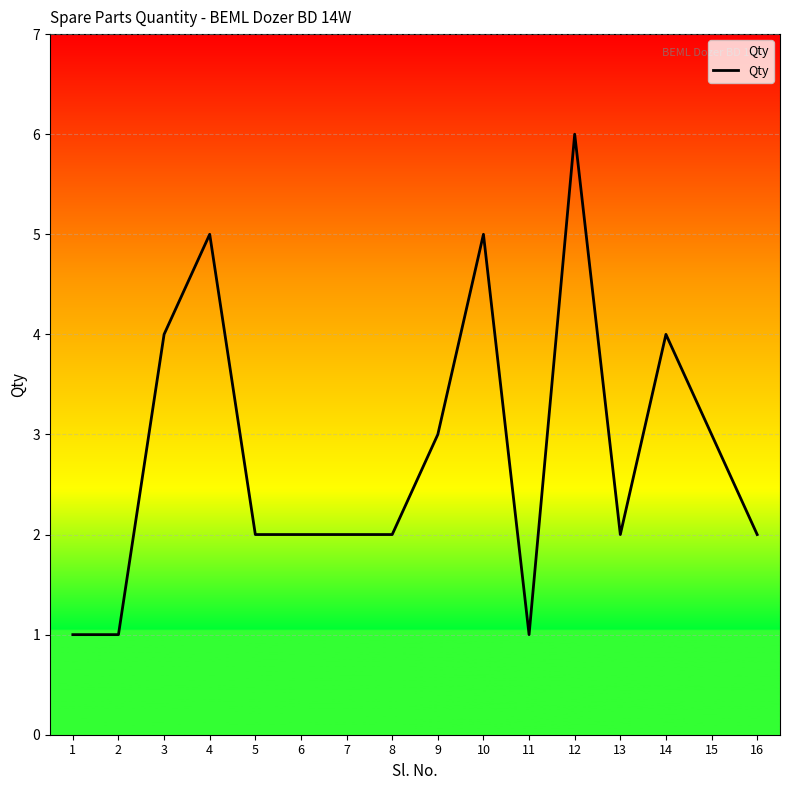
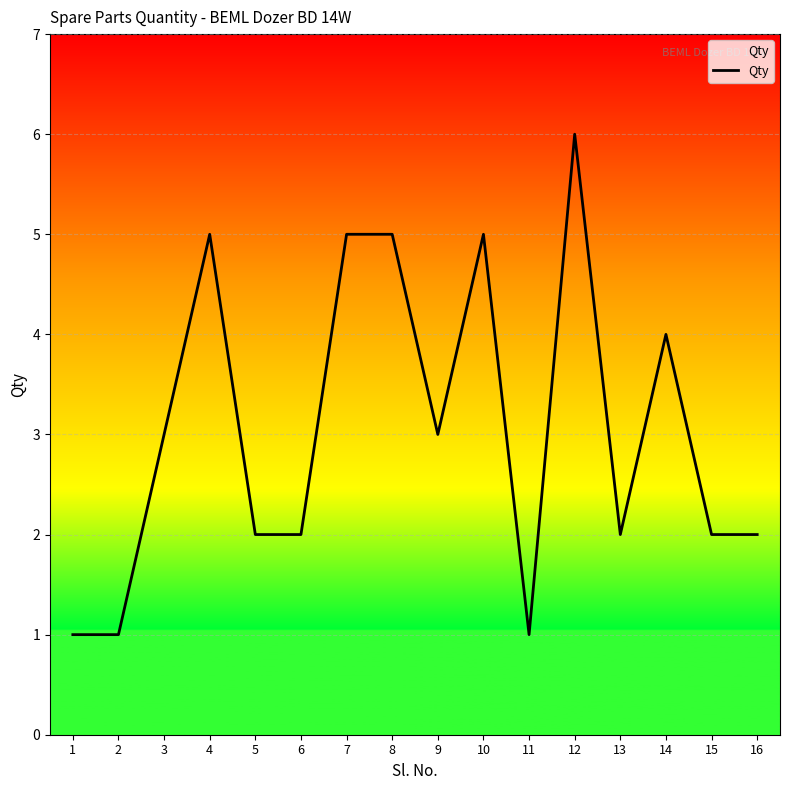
3: 4 -> 3
7: 2 -> 5
8: 2 -> 5
15: 3 -> 2
